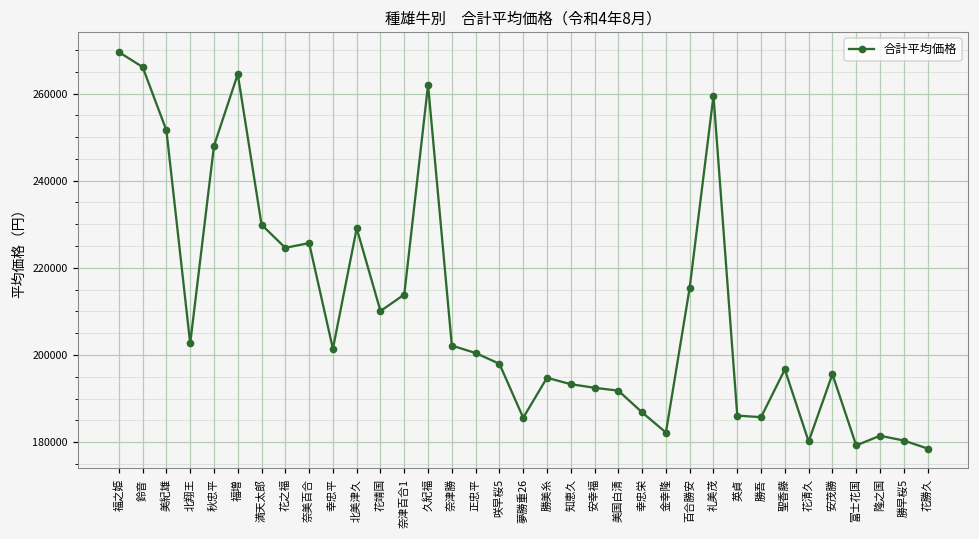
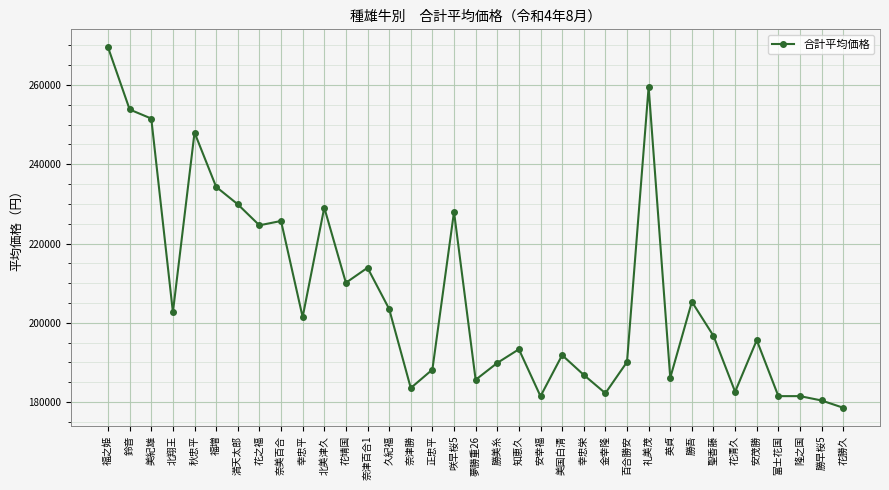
鈴音: 266000 -> 254000
福増: 264000 -> 234000
久紀福: 262000 -> 204000
奈津勝: 202000 -> 184000
正忠平: 200000 -> 188000
咲早桜5: 198000 -> 228000
勝美糸: 195000 -> 190000
安幸福: 193000 -> 181000
百合勝安: 215000 -> 190000
勝吾: 186000 -> 205000
花清久: 180000 -> 183000
富士花国: 179000 -> 182000
